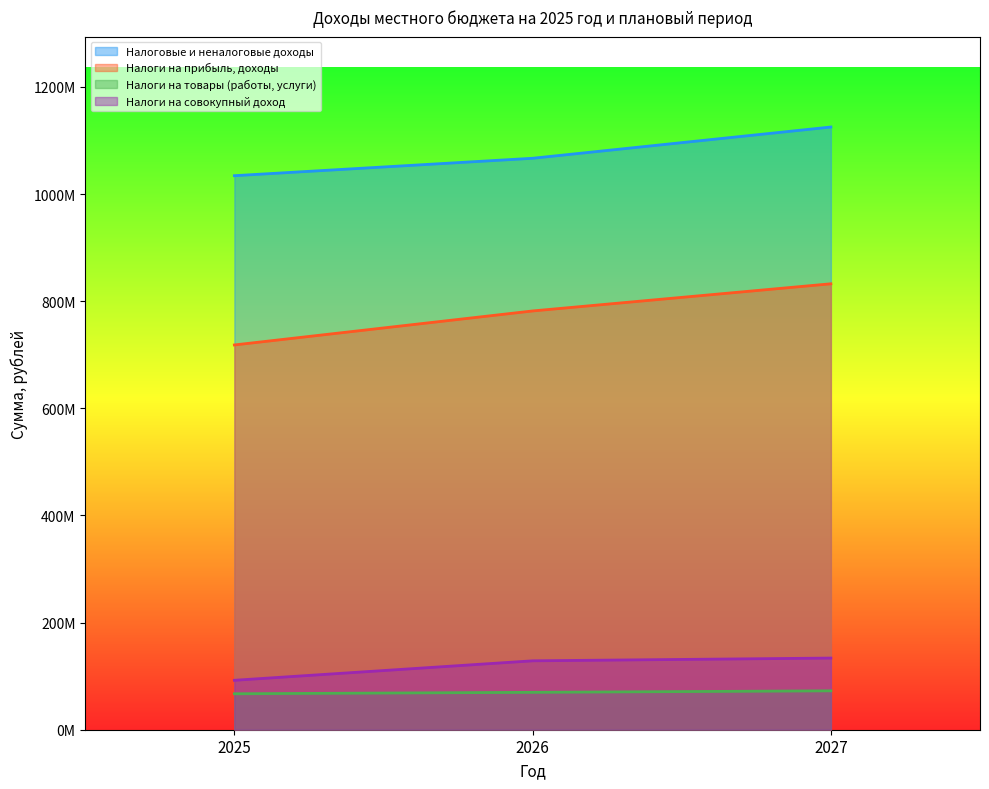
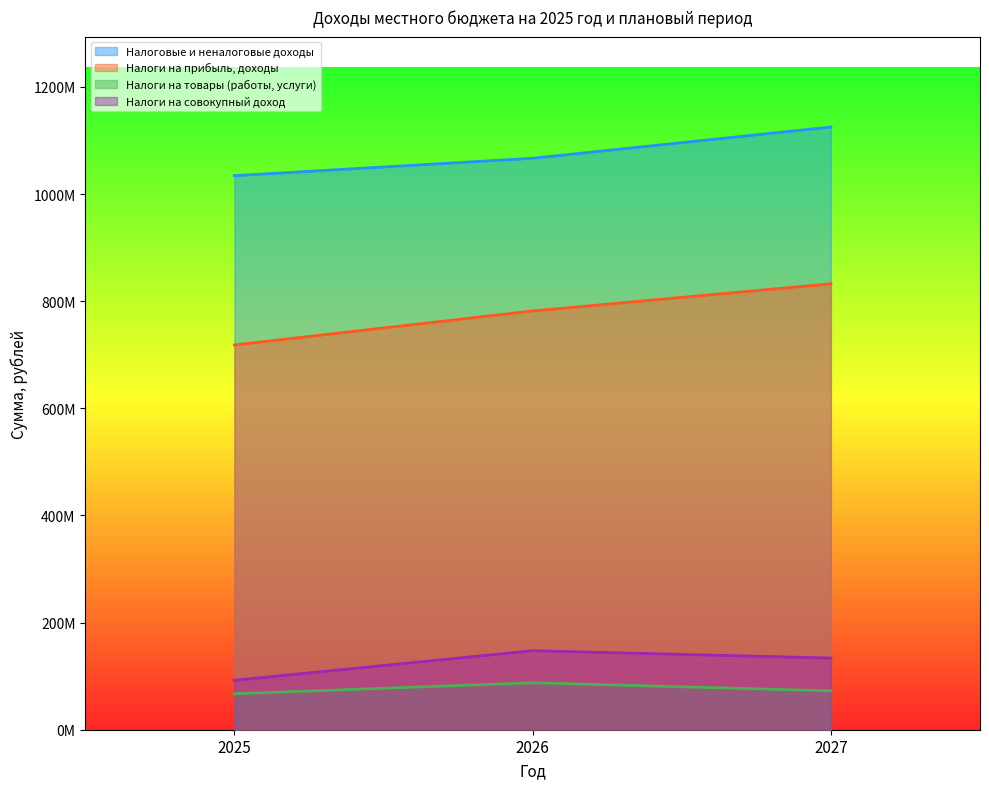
Налоги на товары (работы, услуги), 2026: 70000000 -> 90000000
Налоги на совокупный доход, 2026: 130000000 -> 150000000
